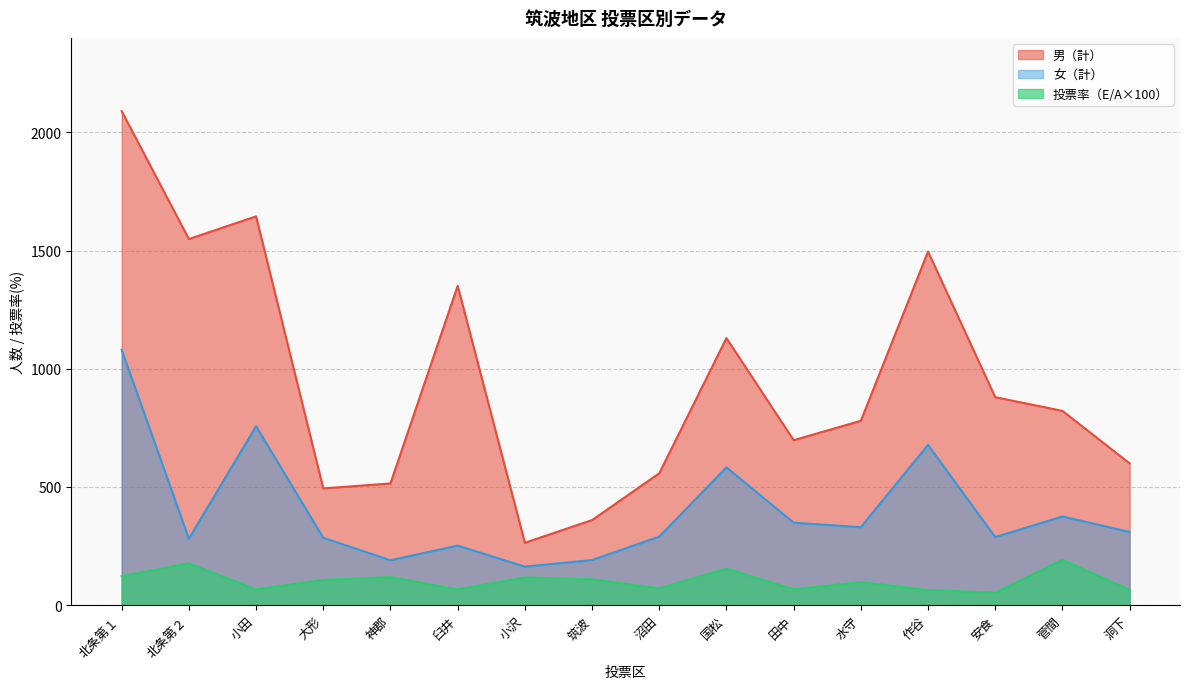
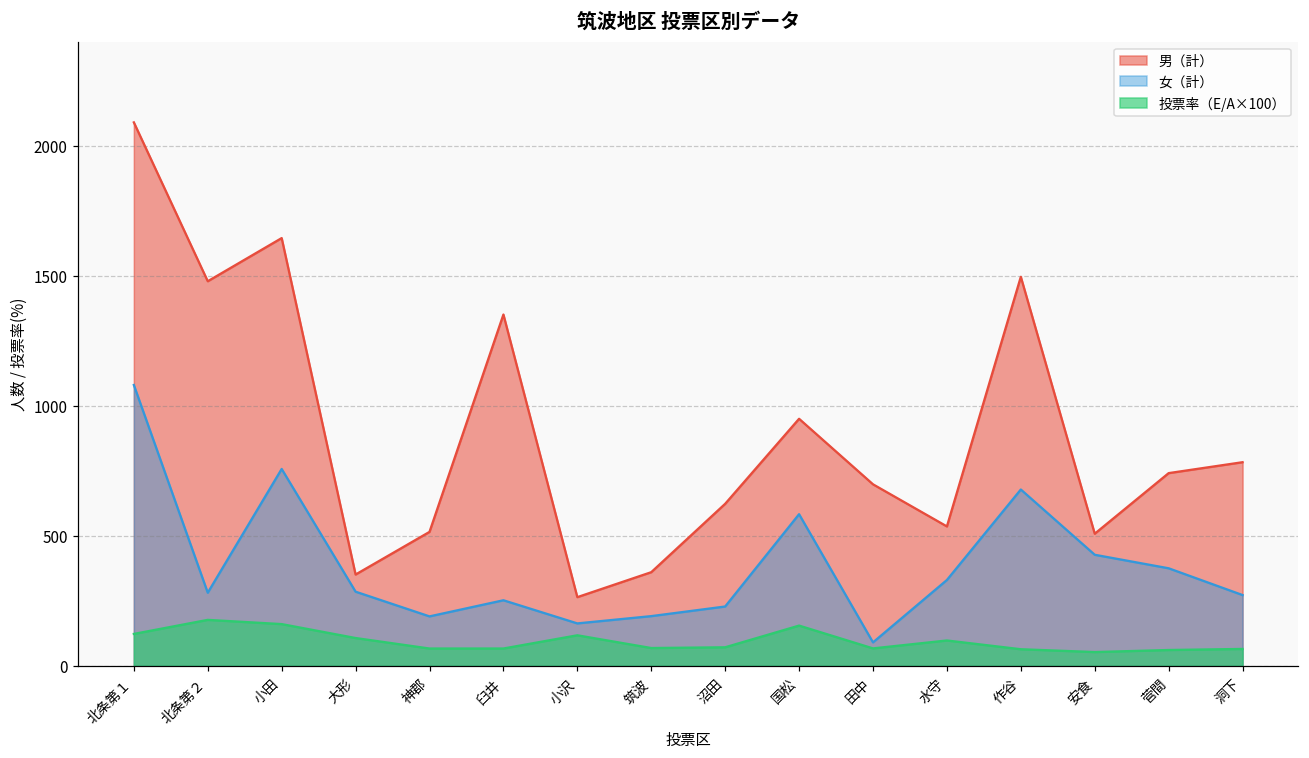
男（計）, 北条第２: 1550 -> 1480
投票率（E/A×100）, 小田: 70 -> 160
男（計）, 大形: 490 -> 350
投票率（E/A×100）, 神郡: 120 -> 70
投票率（E/A×100）, 筑波: 110 -> 70
男（計）, 沼田: 560 -> 620
女（計）, 沼田: 290 -> 230
男（計）, 国松: 1130 -> 950
女（計）, 田中: 350 -> 90
男（計）, 水守: 780 -> 540
男（計）, 安食: 880 -> 510
女（計）, 安食: 290 -> 430
男（計）, 菅間: 820 -> 740
投票率（E/A×100）, 菅間: 190 -> 60
男（計）, 洞下: 600 -> 780
女（計）, 洞下: 310 -> 270
